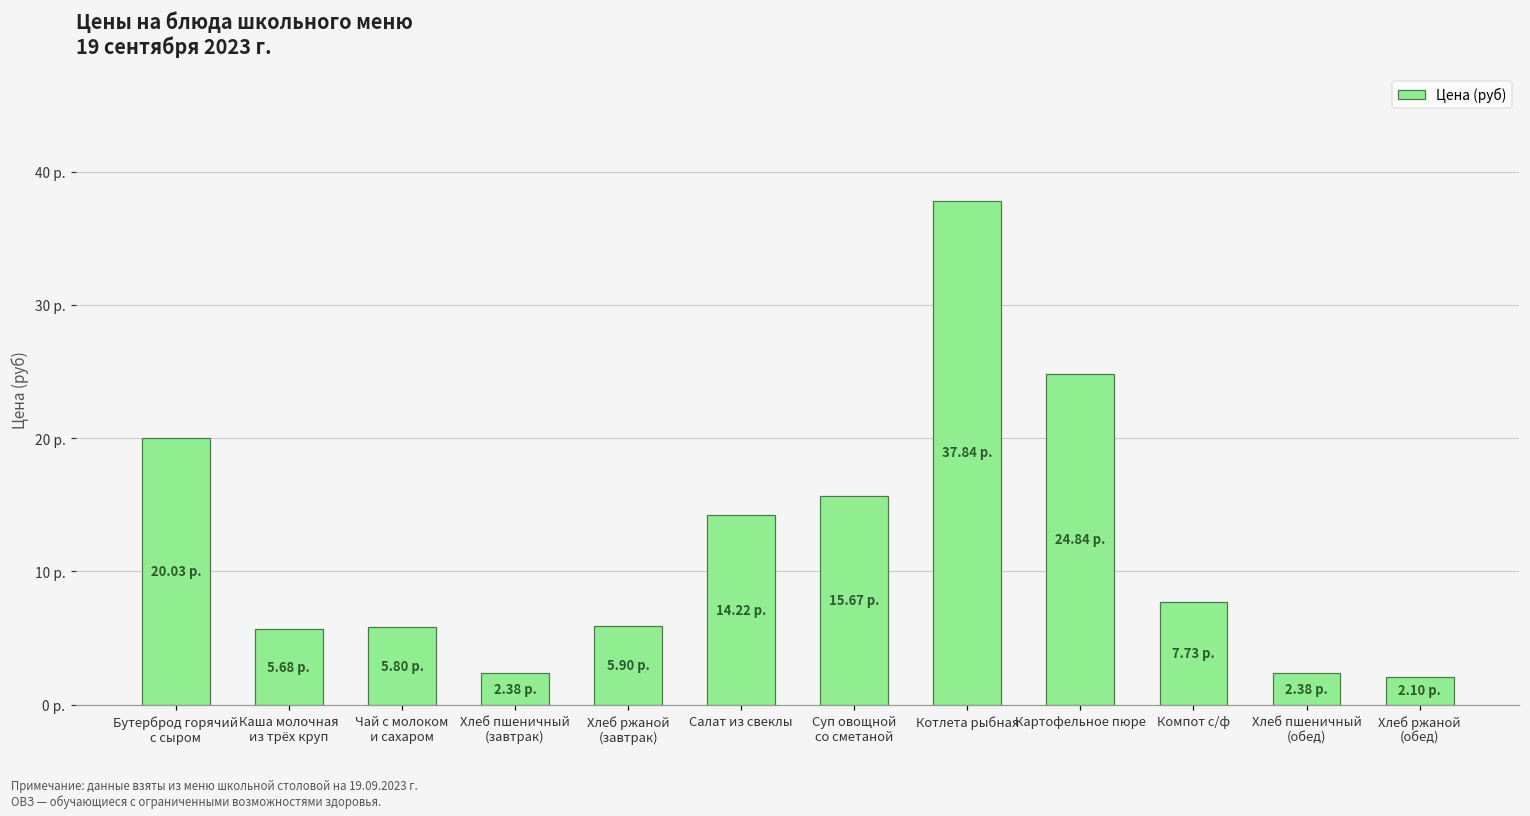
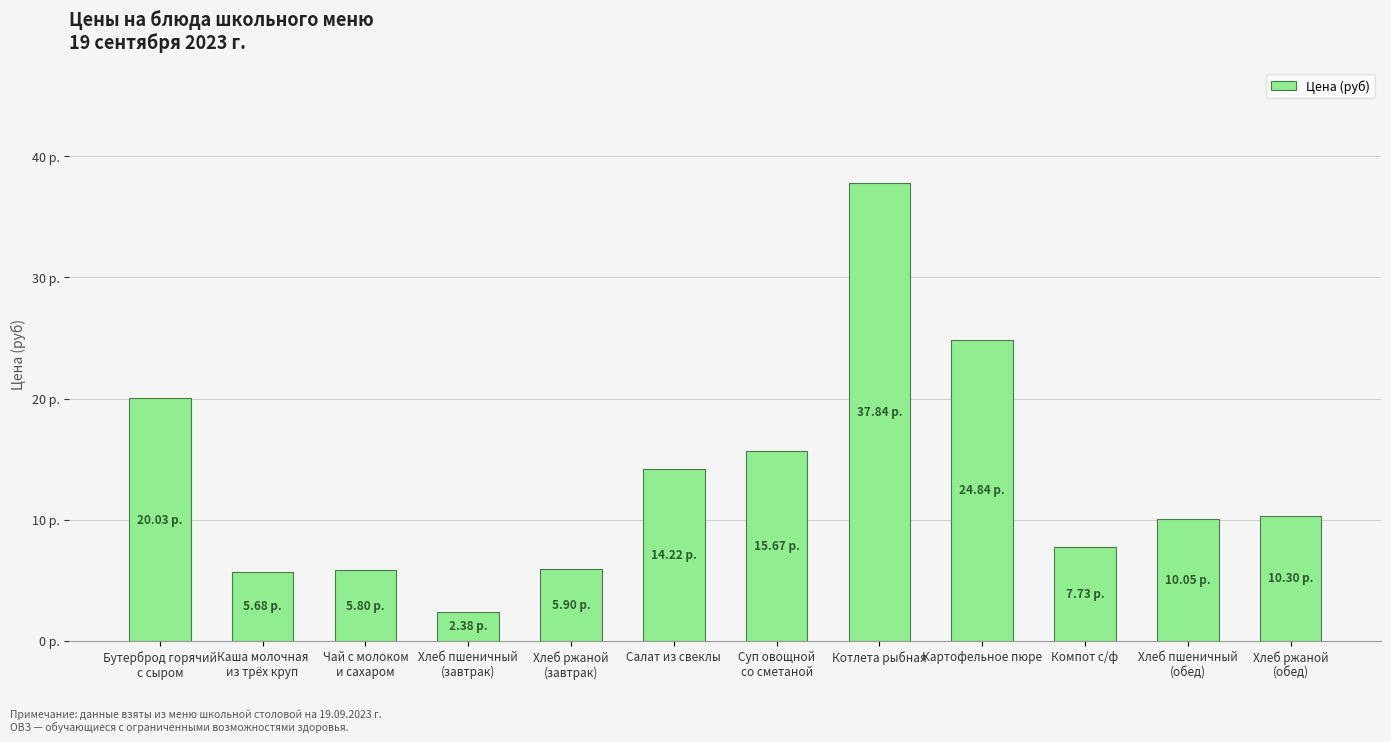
Хлеб пшеничный (обед): 2.38 -> 10.05
Хлеб ржаной (обед): 2.10 -> 10.30
